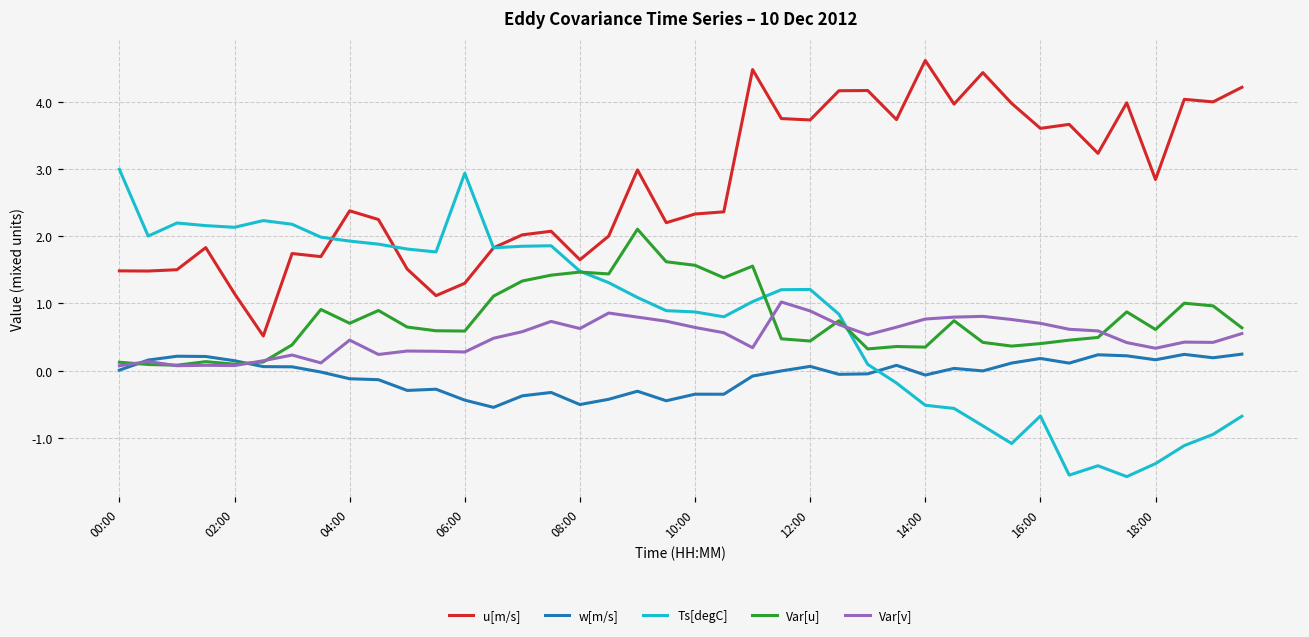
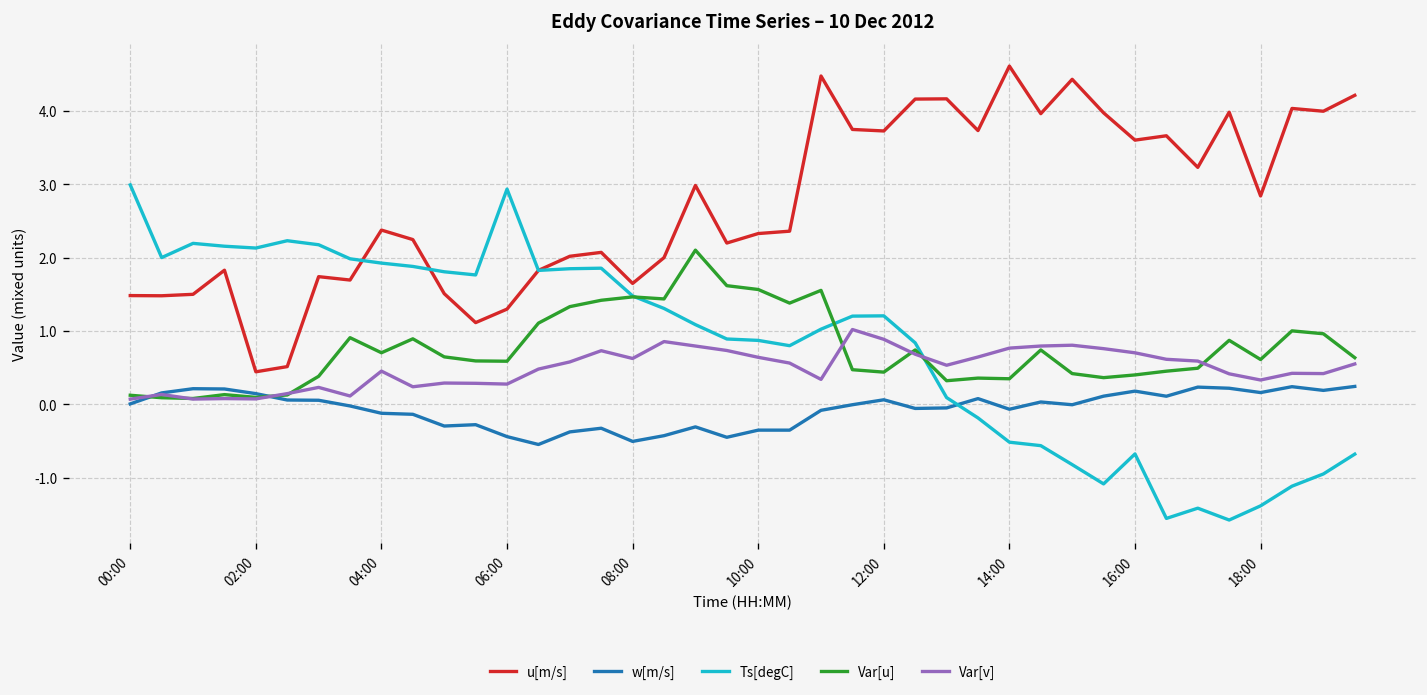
u[m/s], 02:00: 1.1 -> 0.4
